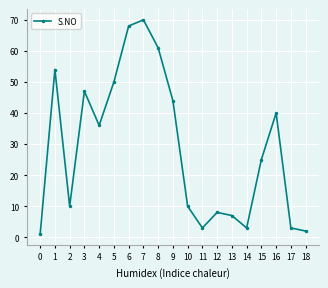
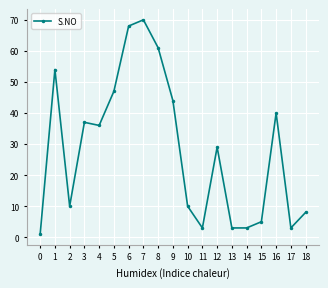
3: 47 -> 37
5: 50 -> 47
12: 8 -> 29
13: 7 -> 3
15: 25 -> 5
18: 2 -> 8
